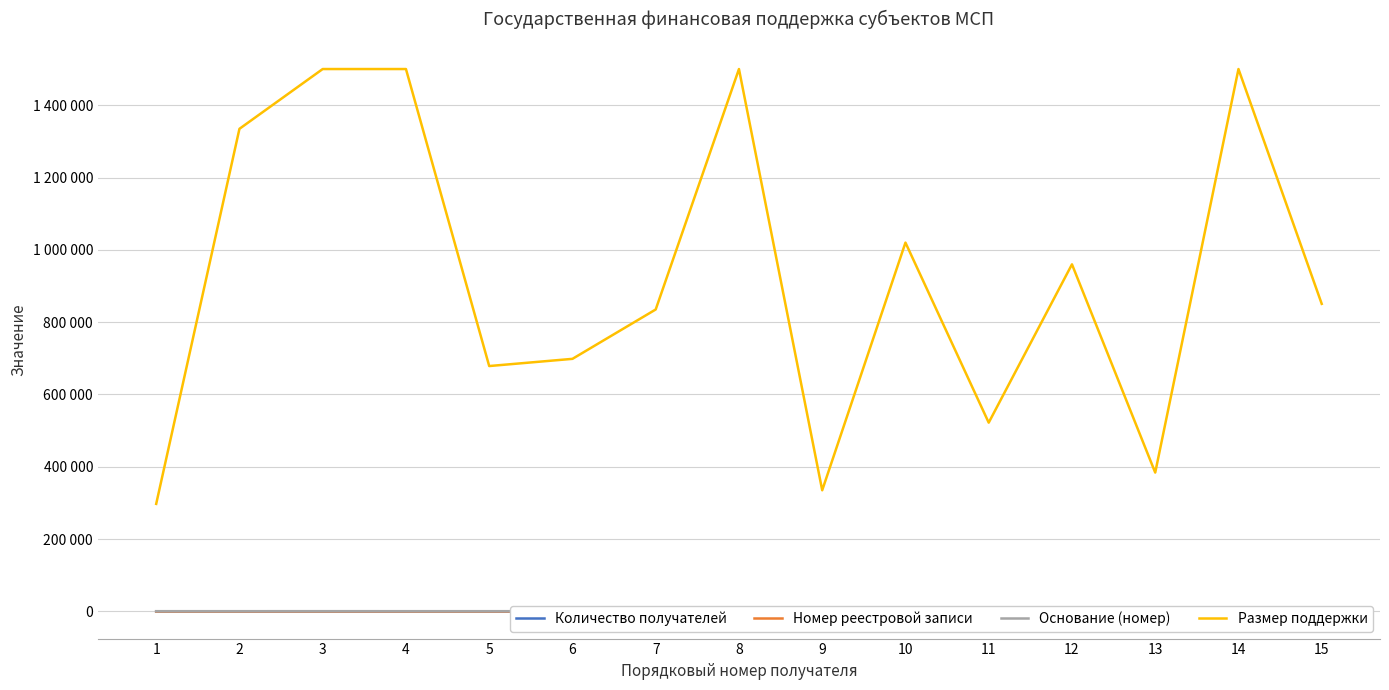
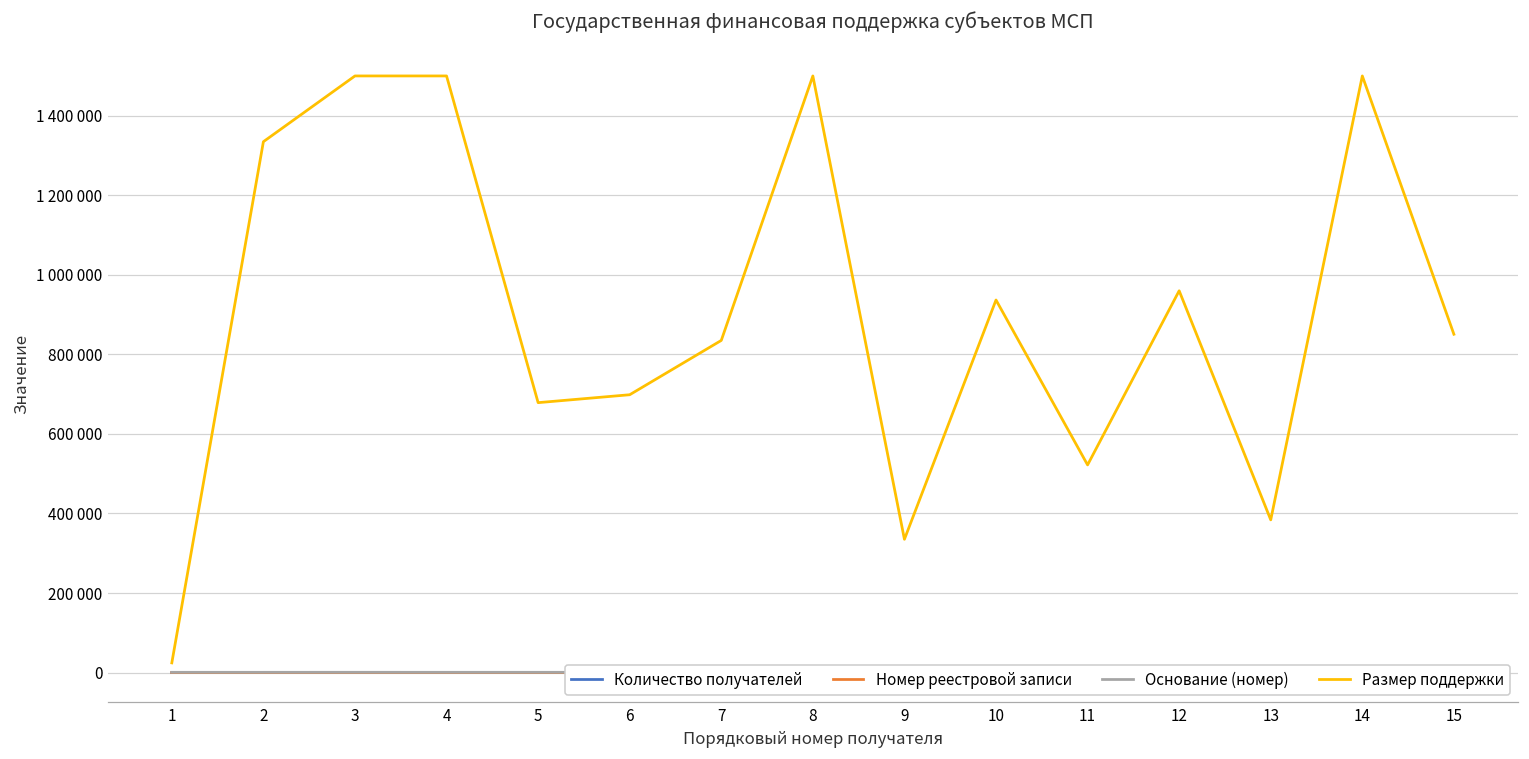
Размер поддержки, 1: 300000 -> 20000
Размер поддержки, 10: 1020000 -> 940000
